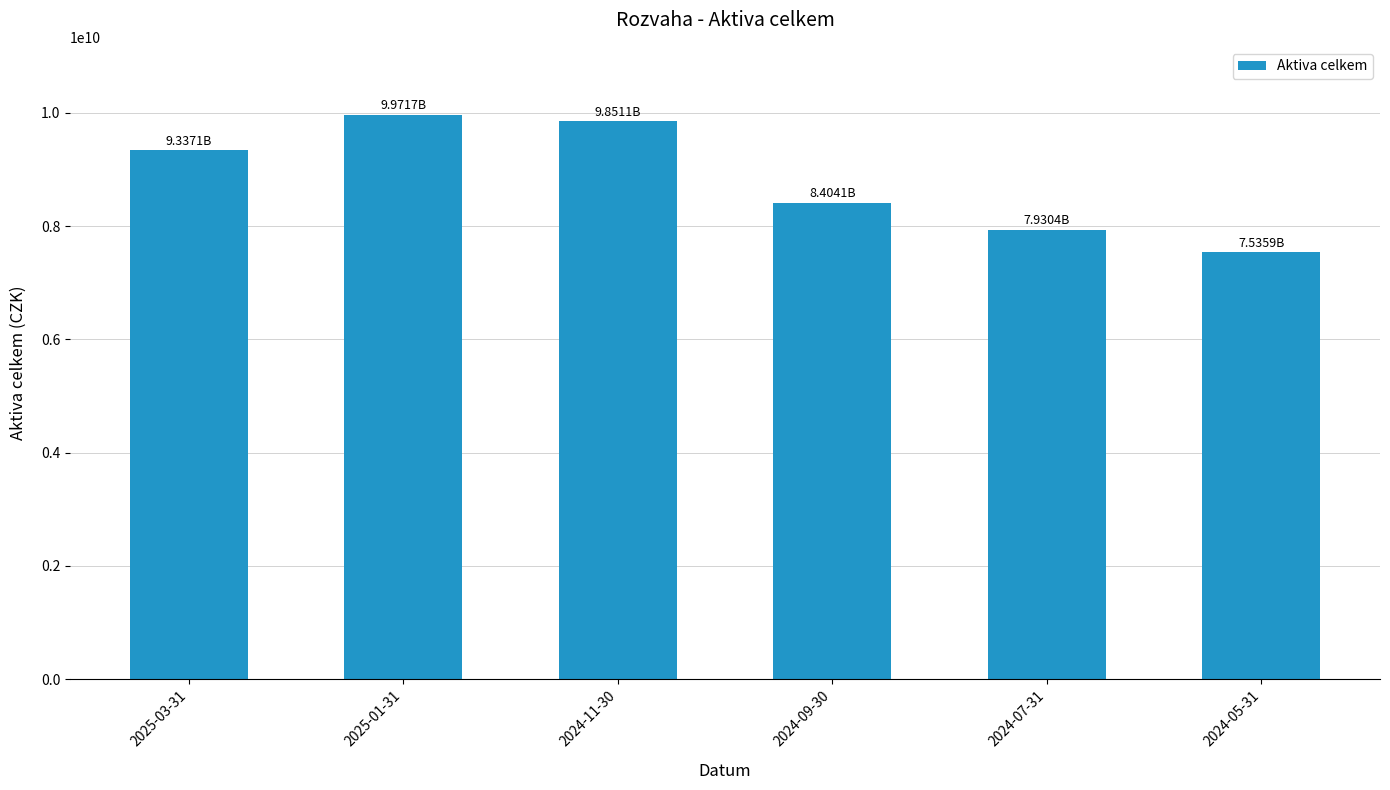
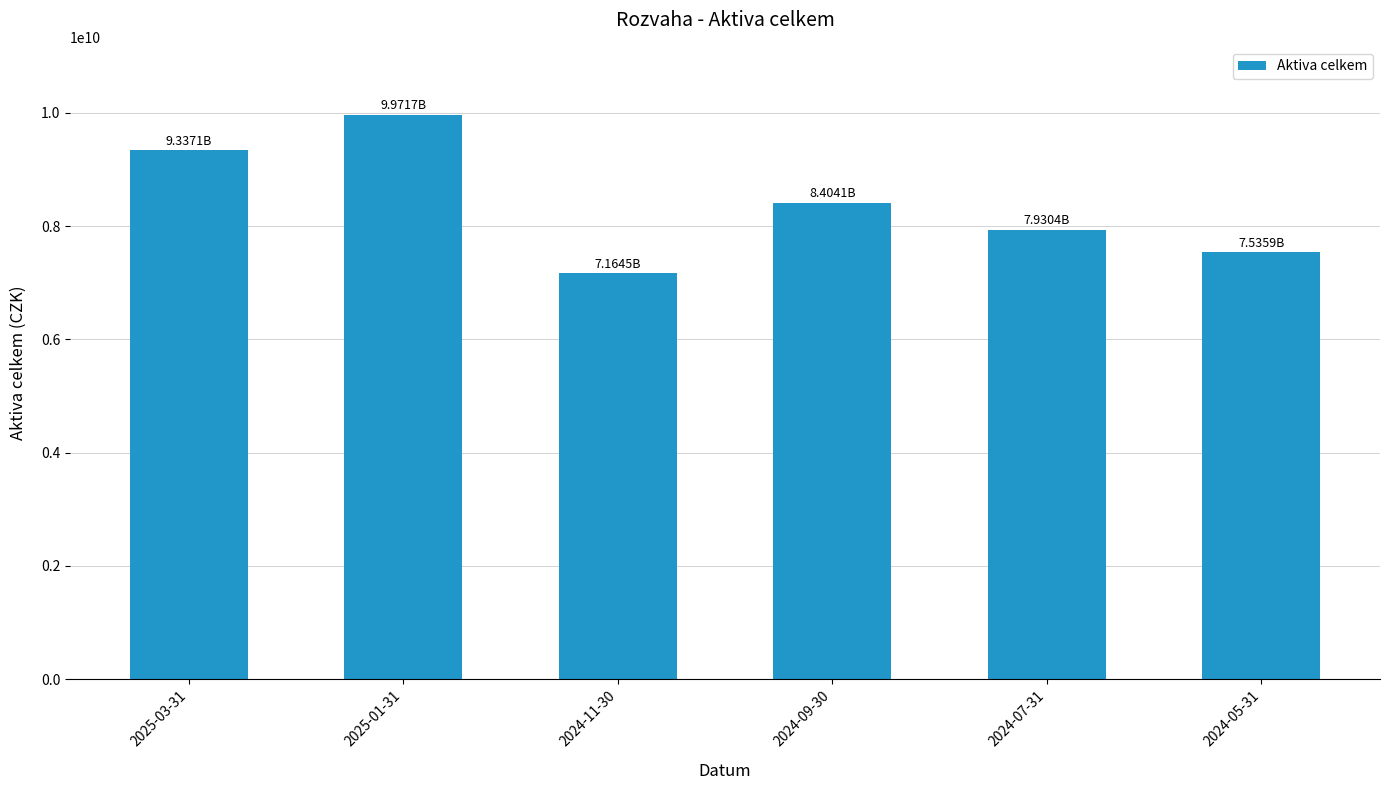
2024-11-30: 9.8511B -> 7.1645B
